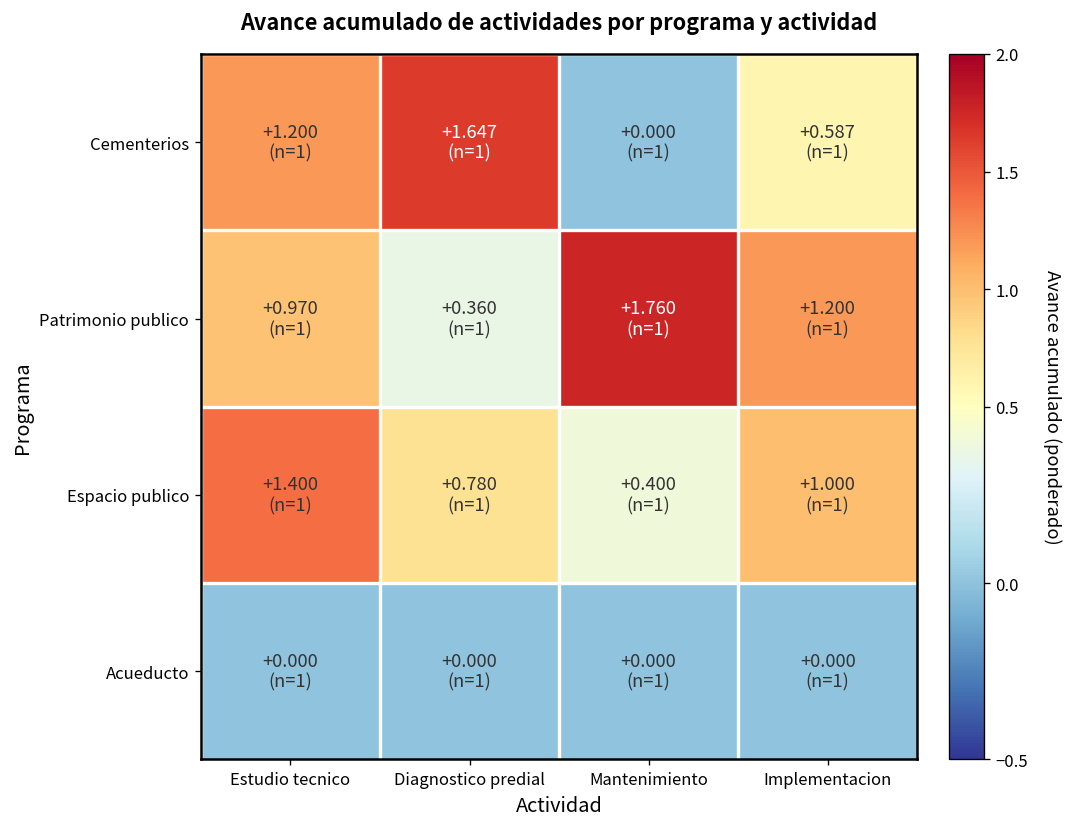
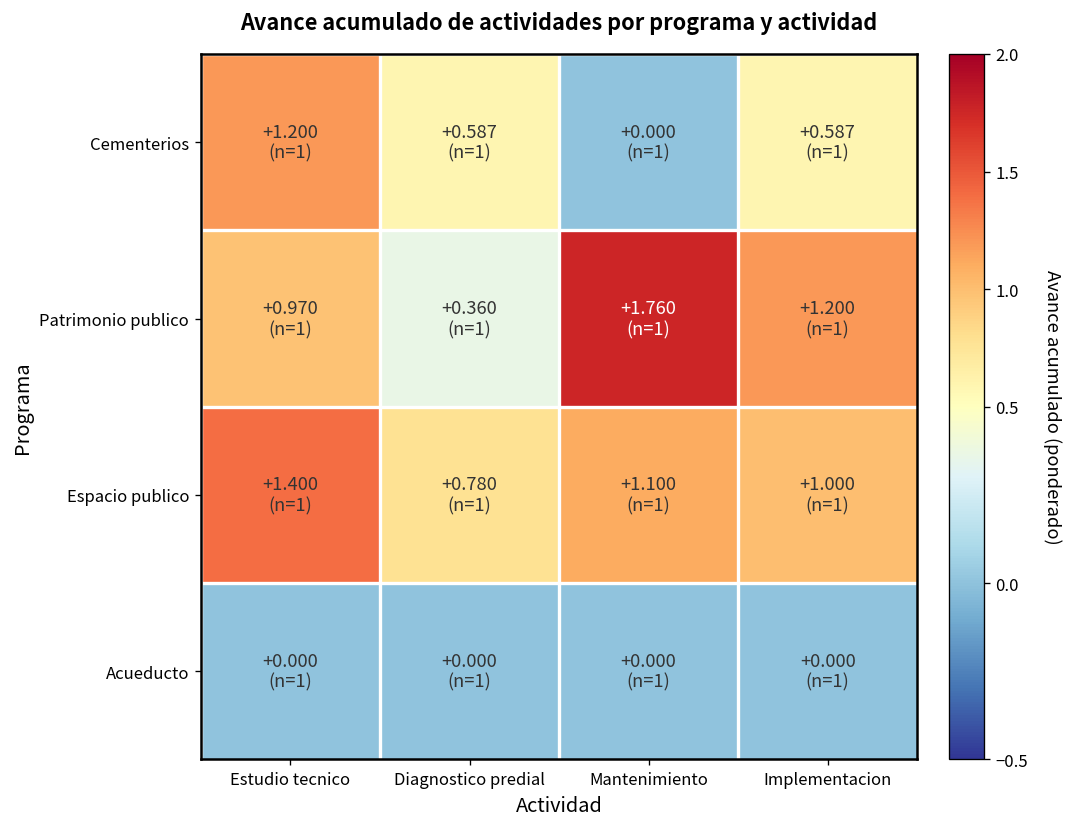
Cementerios, Diagnostico predial: +1.647 -> +0.587
Espacio publico, Mantenimiento: +0.400 -> +1.100
